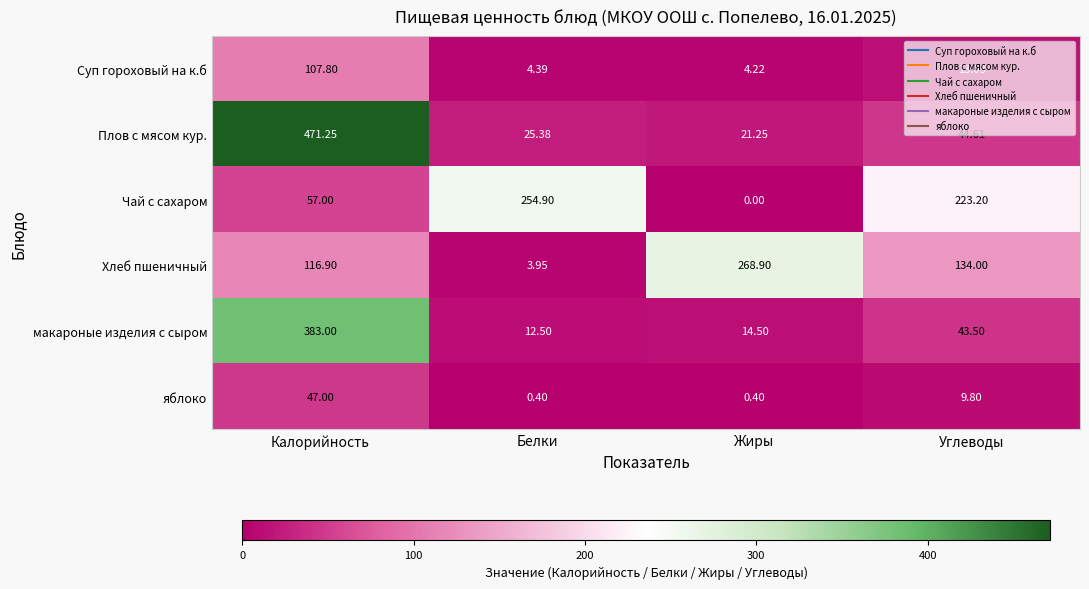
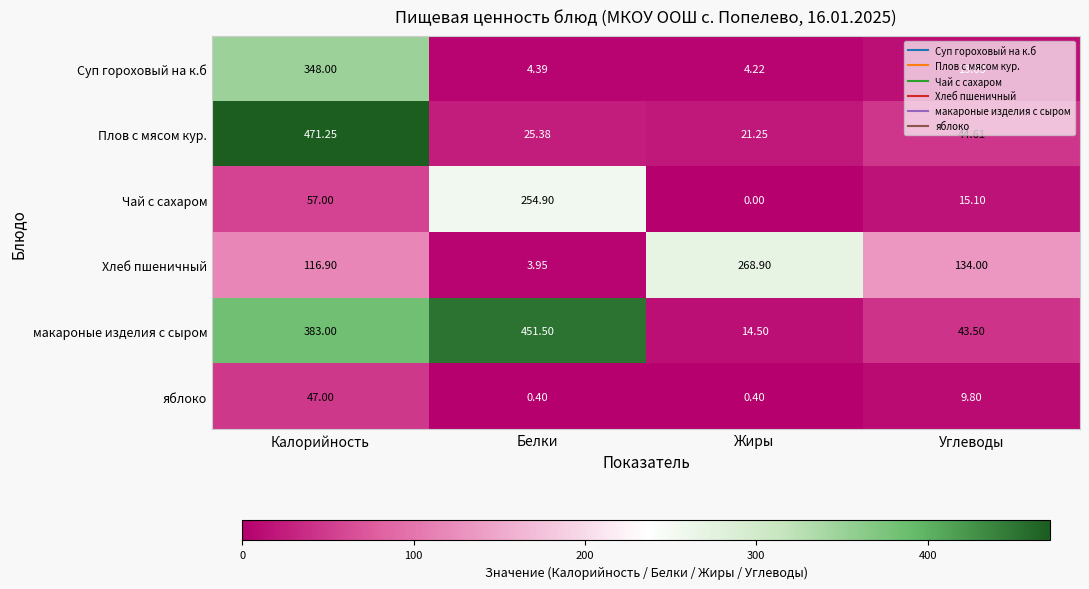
Суп гороховый на к.б, Калорийность: 107.80 -> 348.00
Чай с сахаром, Углеводы: 223.20 -> 15.10
макароные изделия с сыром, Белки: 12.50 -> 451.50
